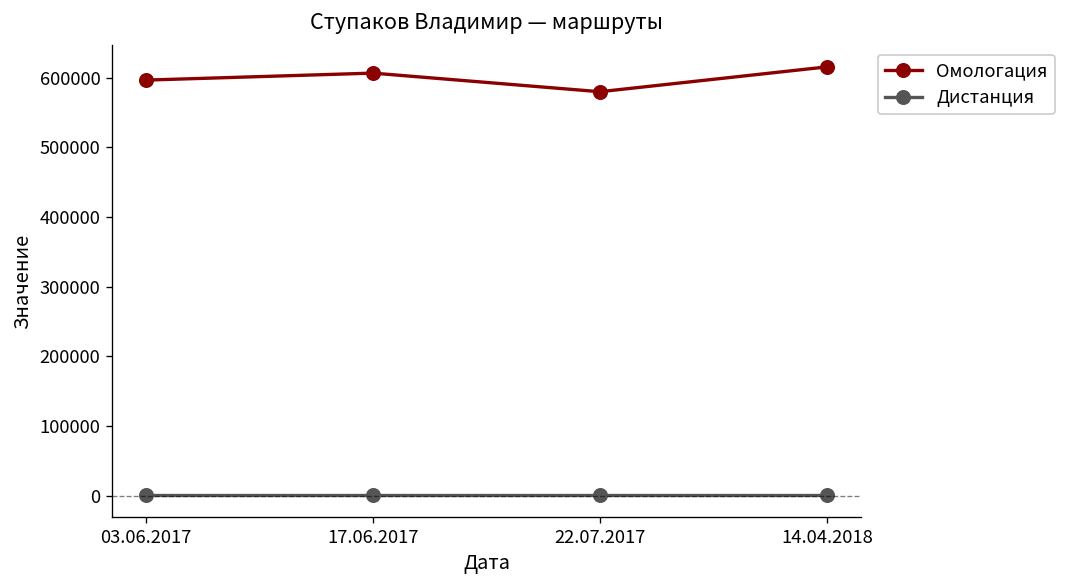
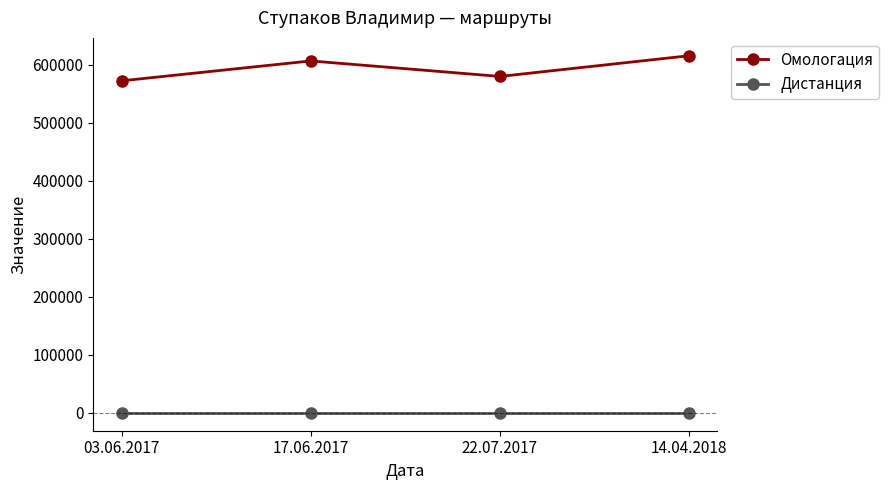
Омологация, 03.06.2017: 600000 -> 570000
